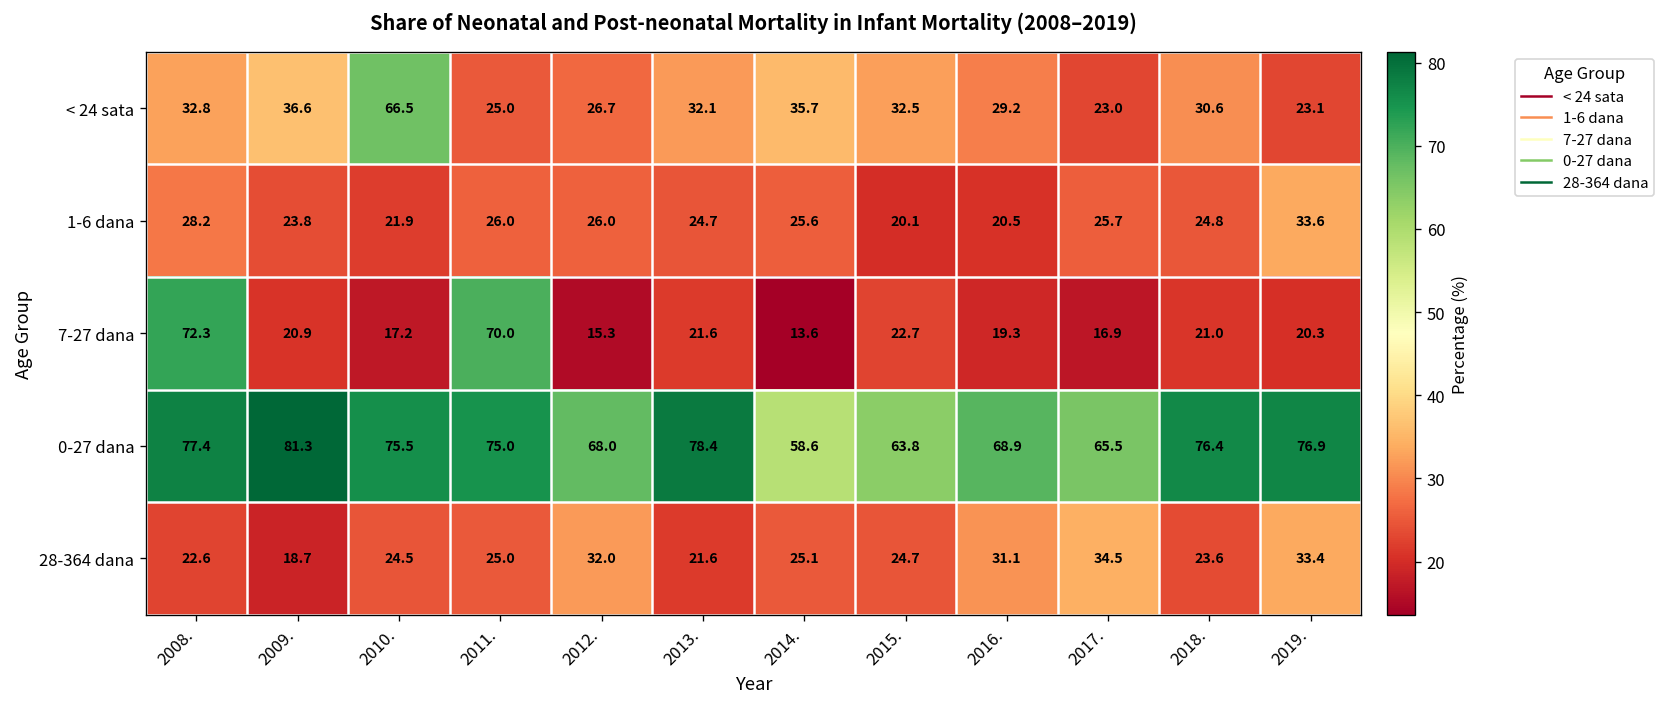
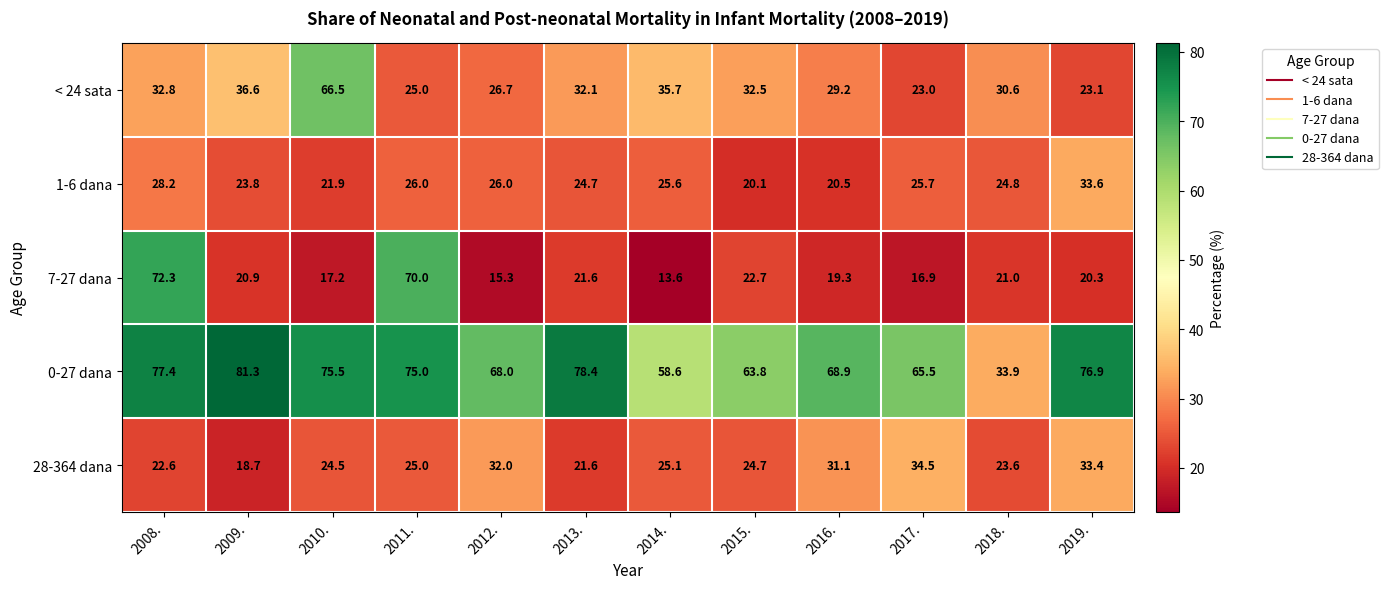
0-27 dana, 2018.: 76.4 -> 33.9
